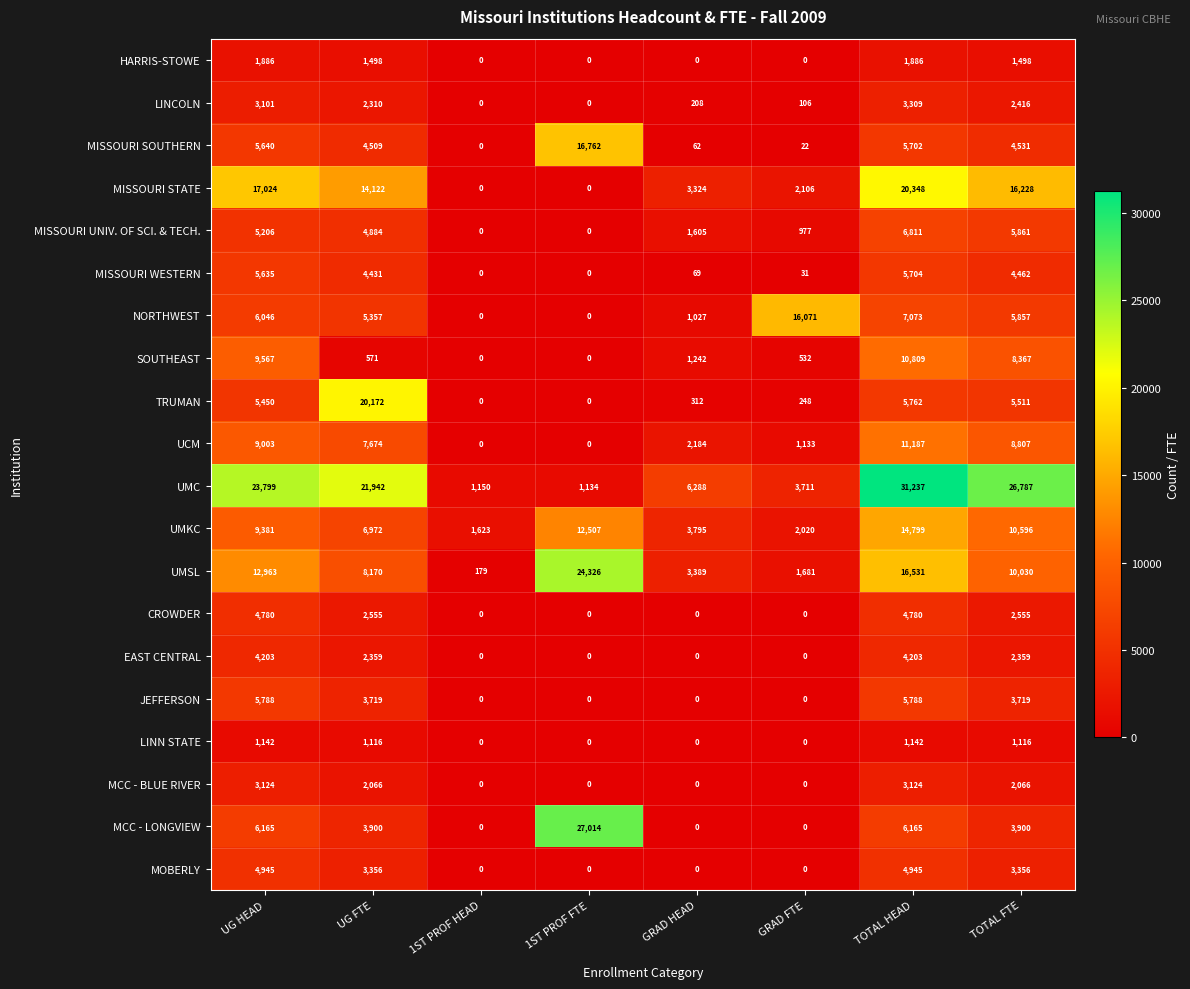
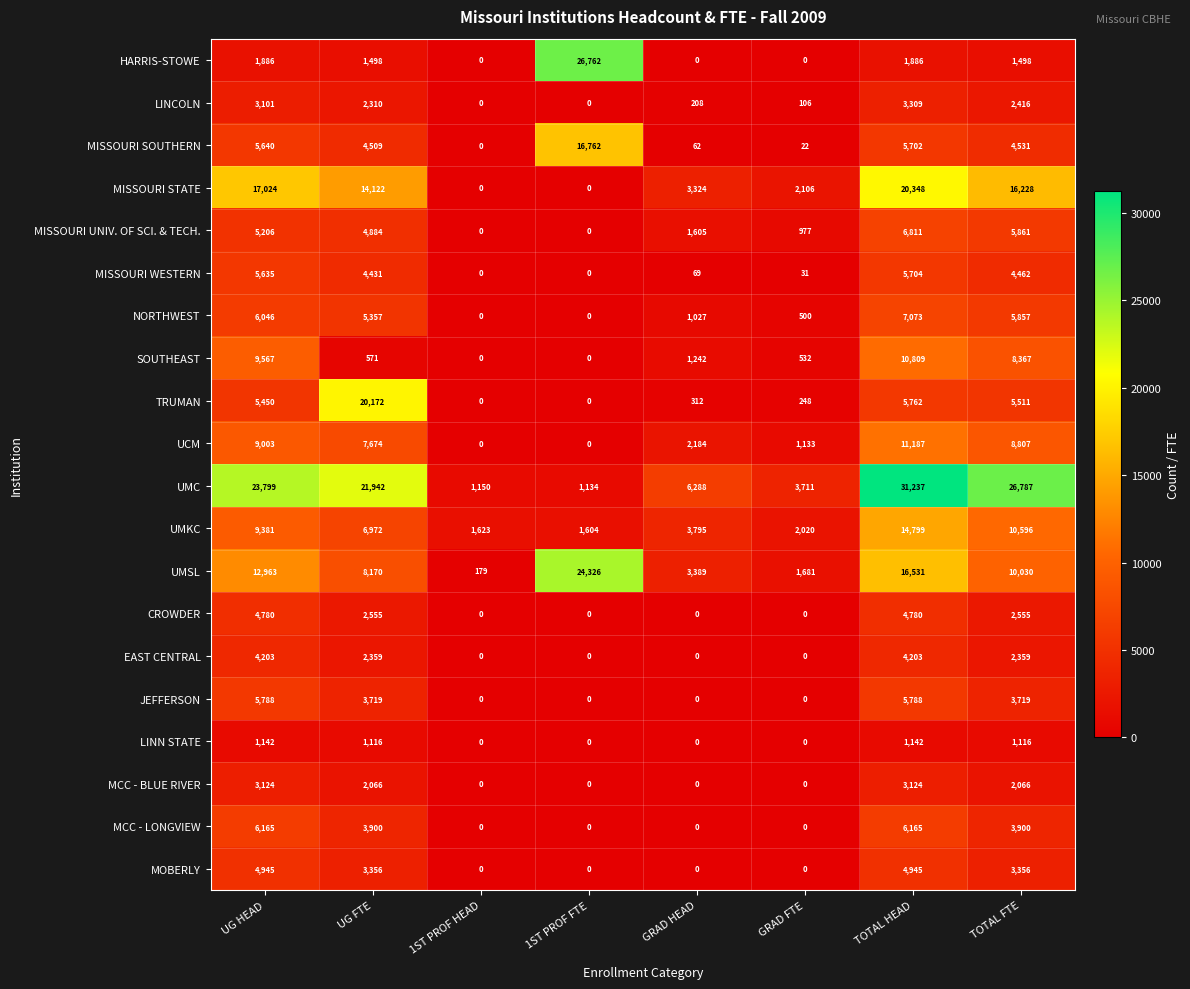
HARRIS-STOWE, 1ST PROF FTE: 0 -> 26,762
NORTHWEST, GRAD FTE: 16,071 -> 500
UMKC, 1ST PROF FTE: 12,507 -> 1,604
MCC - LONGVIEW, 1ST PROF FTE: 27,014 -> 0
